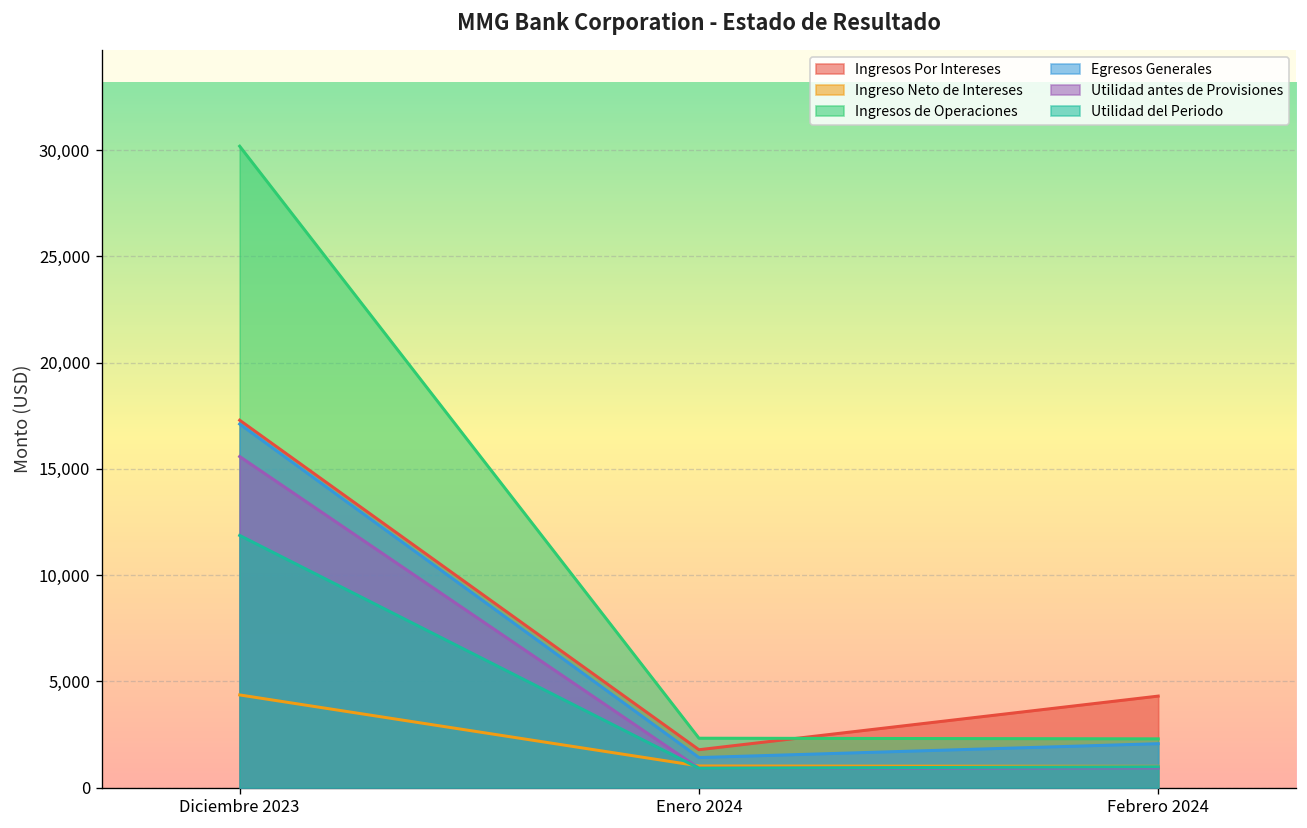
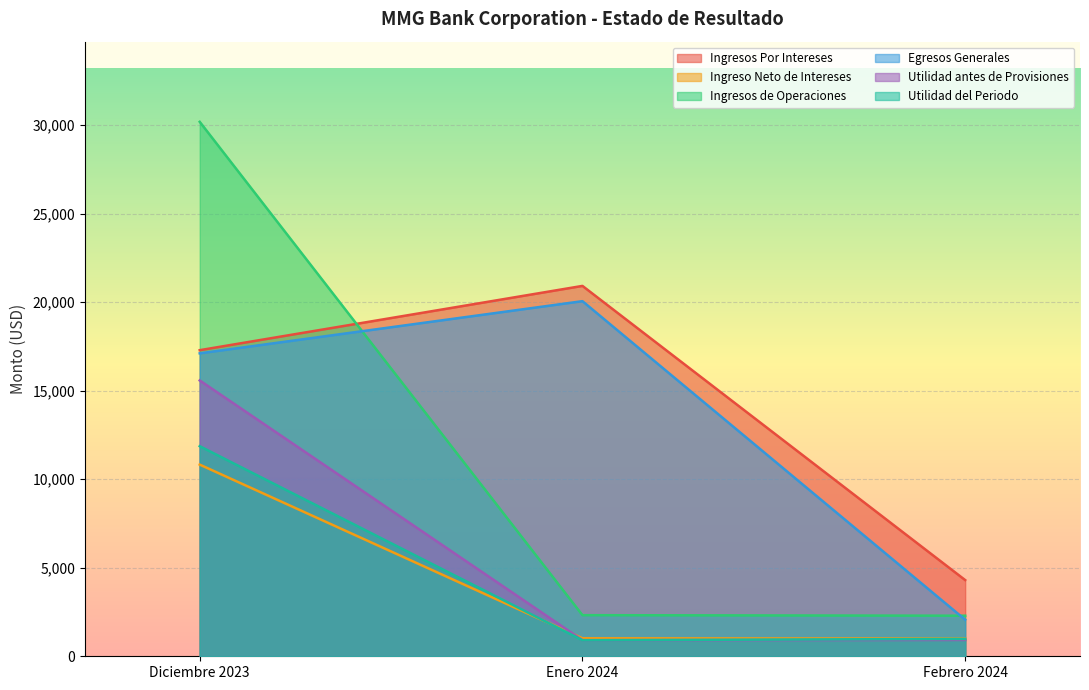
Ingreso Neto de Intereses, Diciembre 2023: 4,400 -> 10,800
Ingresos Por Intereses, Enero 2024: 1,800 -> 20,900
Egresos Generales, Enero 2024: 1,400 -> 20,100
